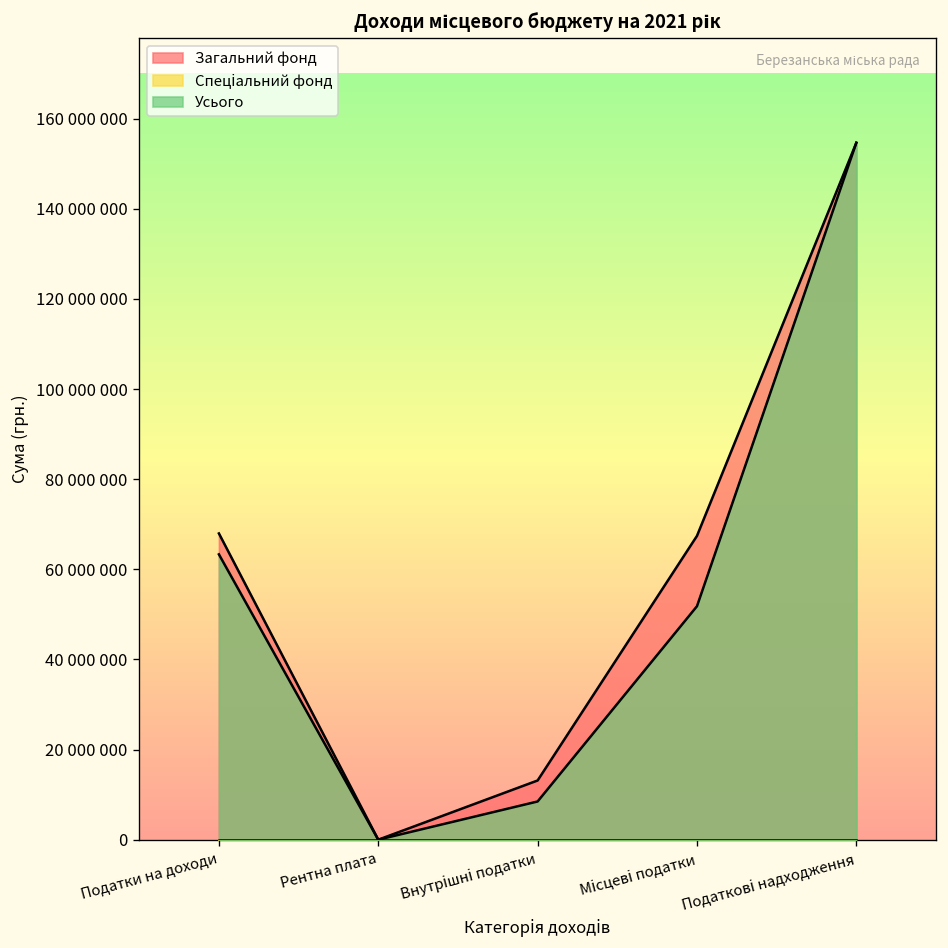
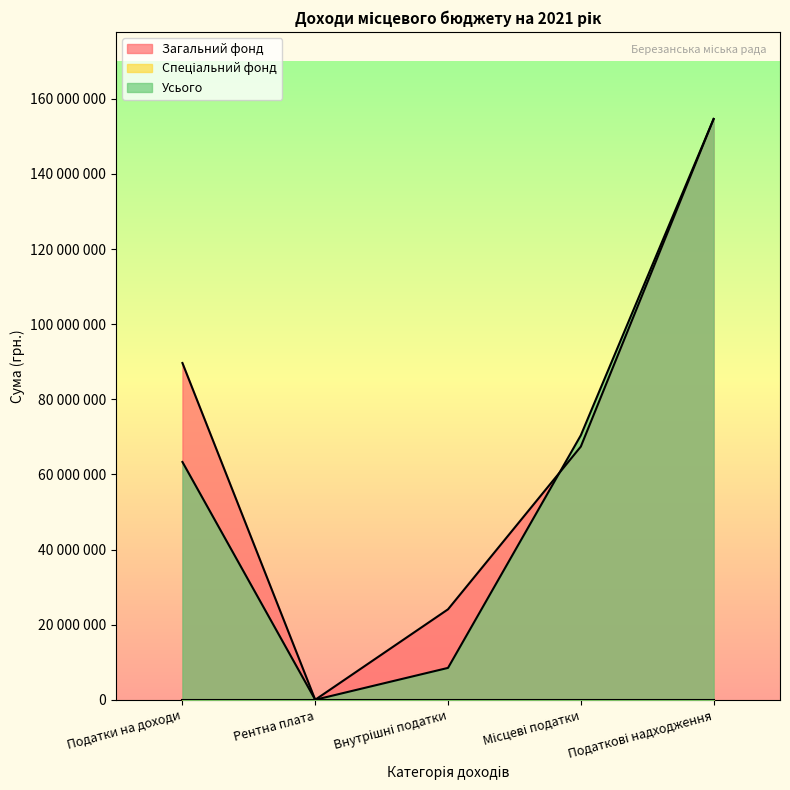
Загальний фонд, Податки на доходи: 68000000 -> 90000000
Загальний фонд, Внутрішні податки: 13000000 -> 24000000
Усього, Місцеві податки: 52000000 -> 70000000
